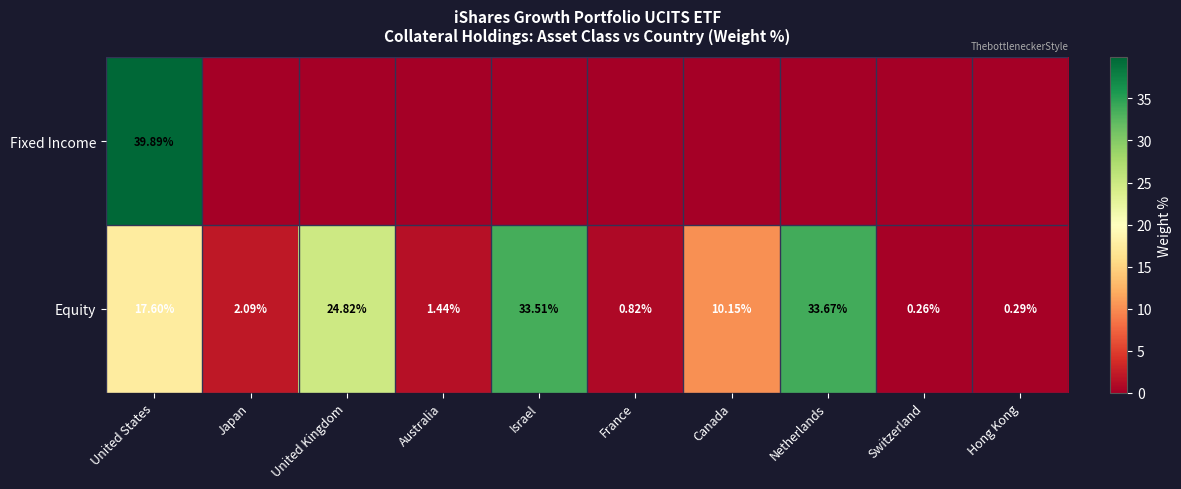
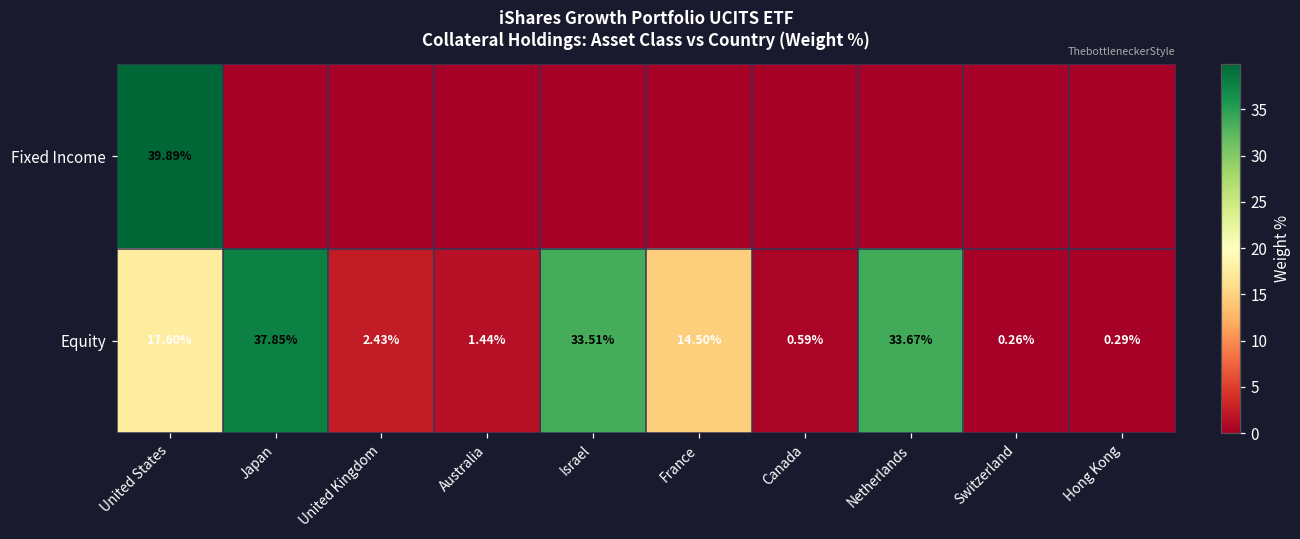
Equity, Japan: 2.09% -> 37.85%
Equity, United Kingdom: 24.82% -> 2.43%
Equity, France: 0.82% -> 14.50%
Equity, Canada: 10.15% -> 0.59%
